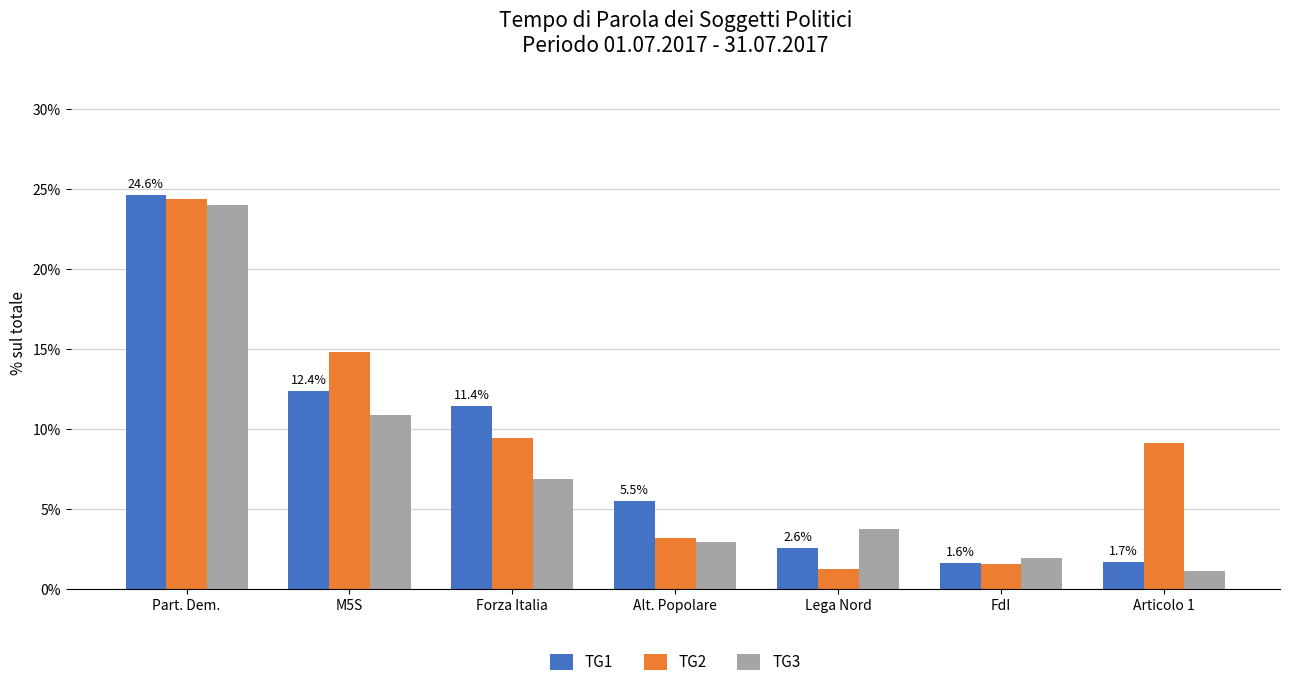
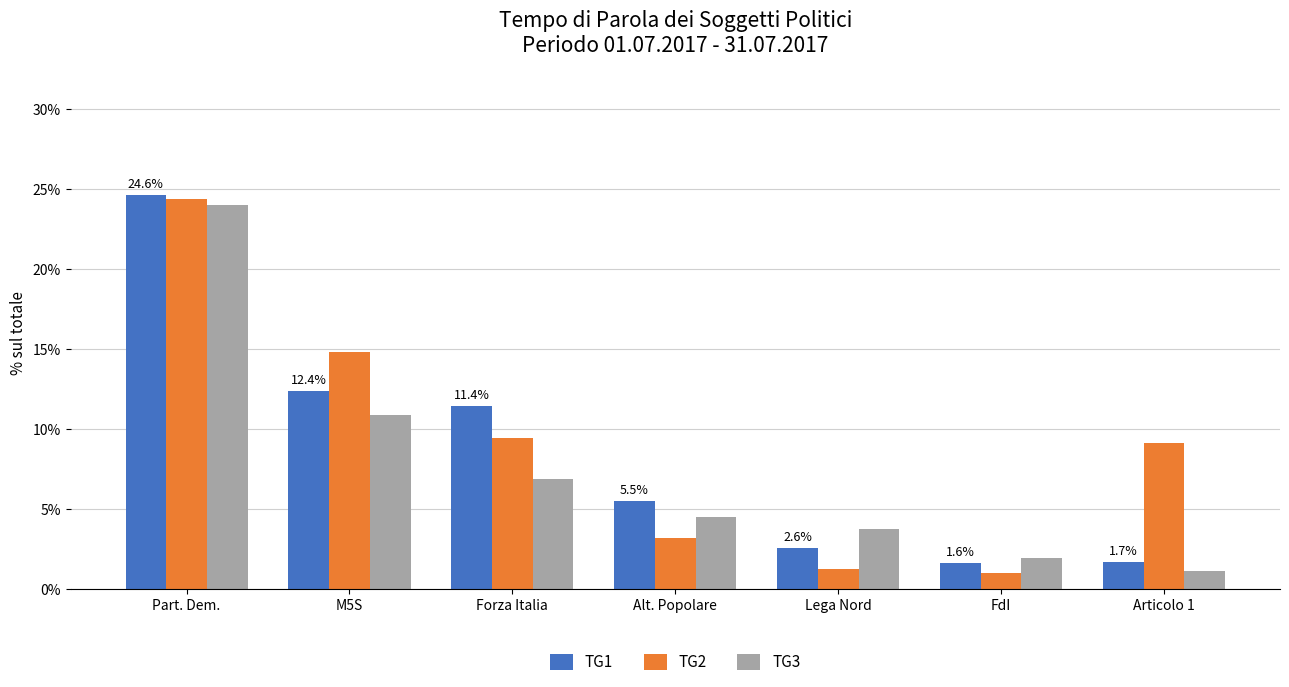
TG3, Alt. Popolare: 2.9% -> 4.5%
TG2, FdI: 1.5% -> 1.0%
